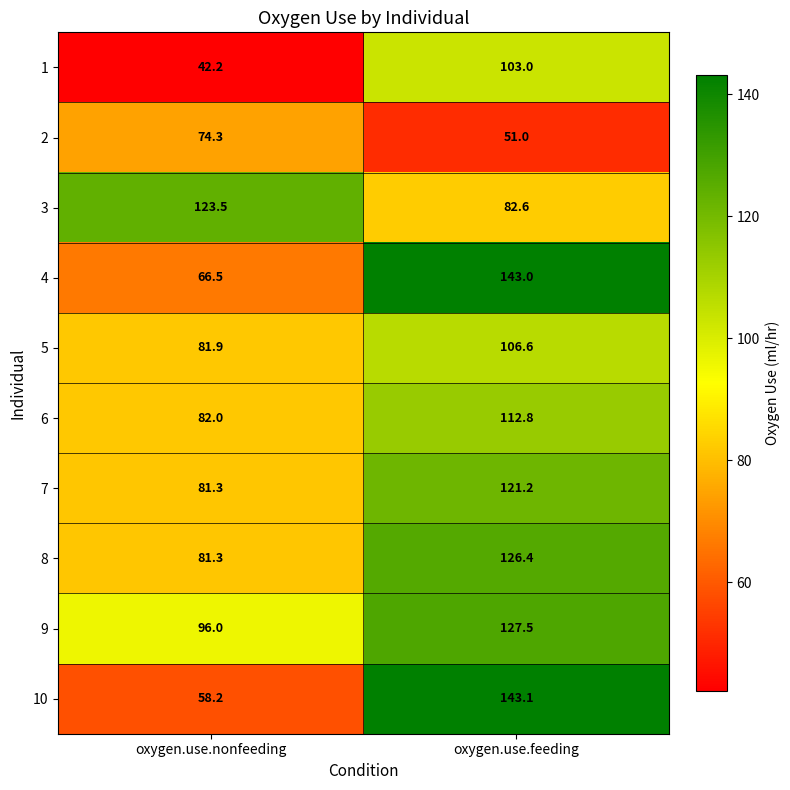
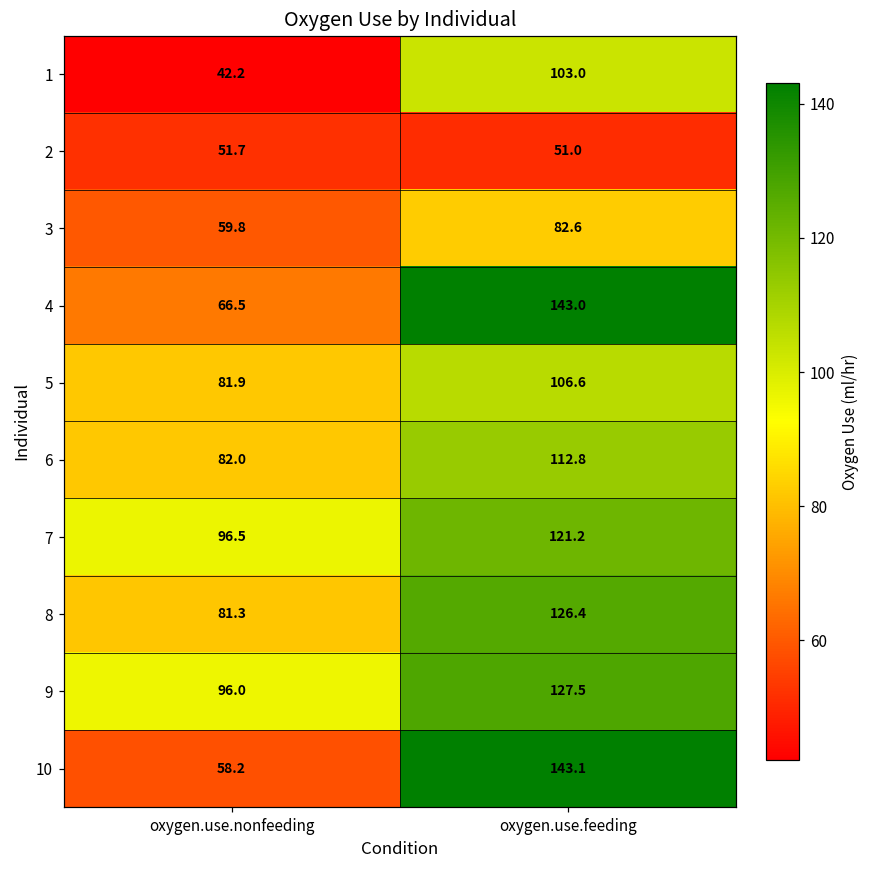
2, oxygen.use.nonfeeding: 74.3 -> 51.7
3, oxygen.use.nonfeeding: 123.5 -> 59.8
7, oxygen.use.nonfeeding: 81.3 -> 96.5
